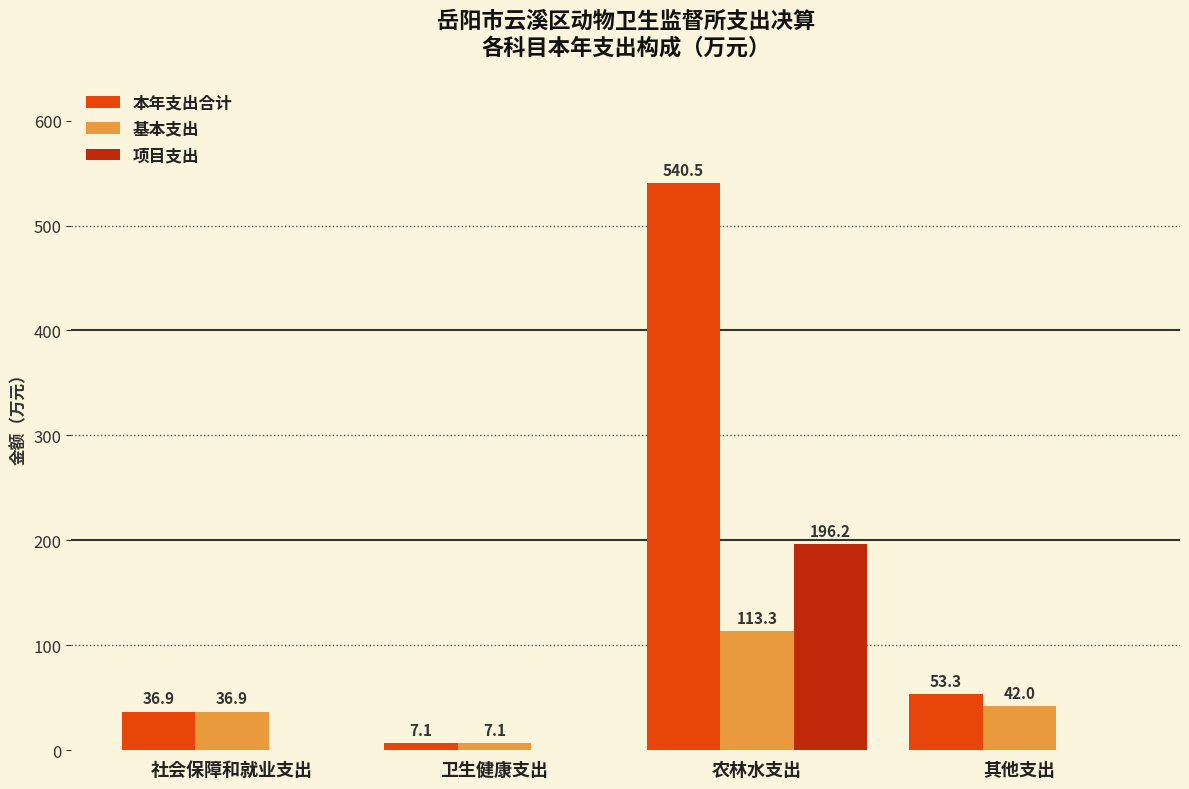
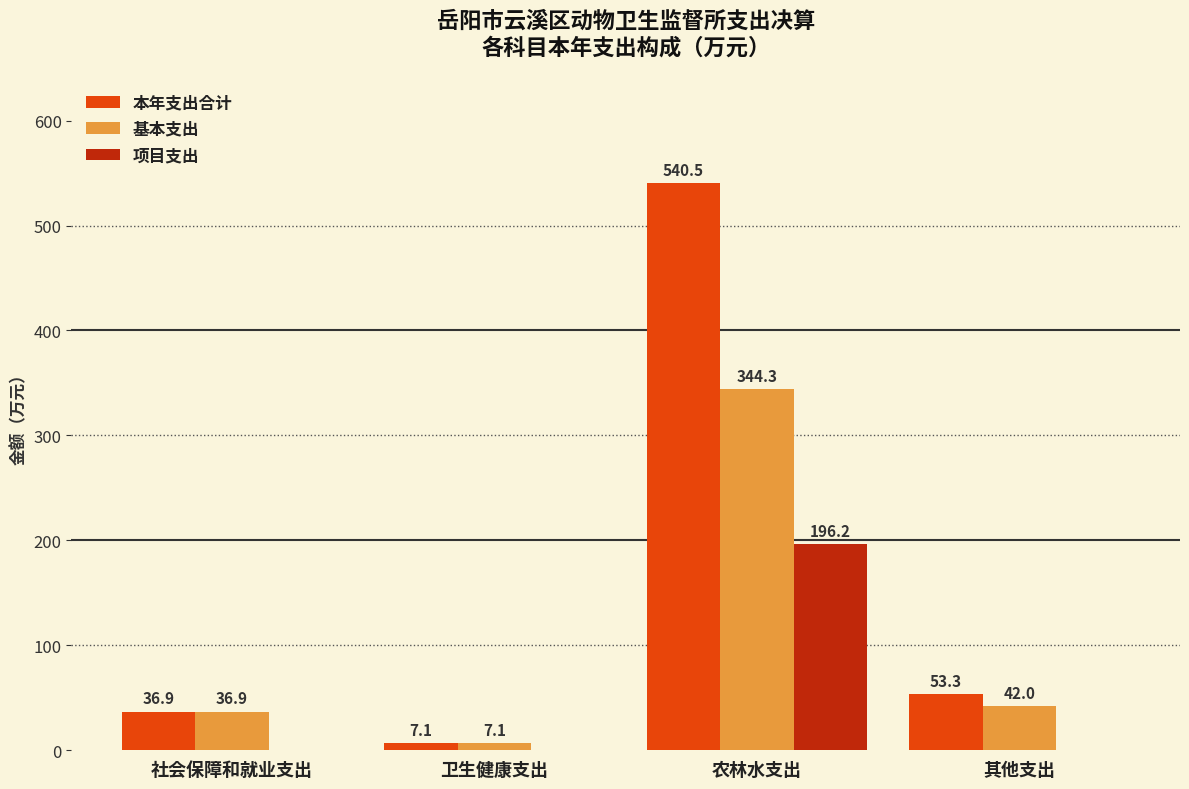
基本支出, 农林水支出: 113.3 -> 344.3
